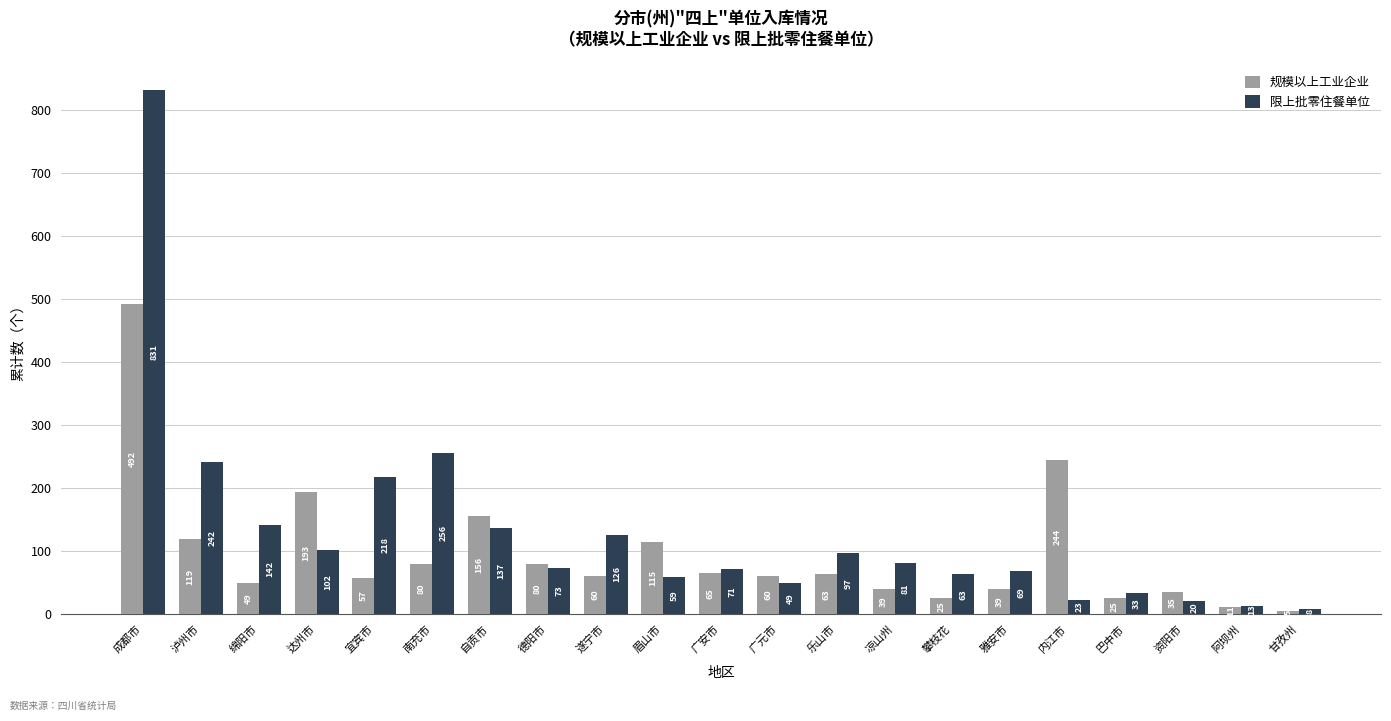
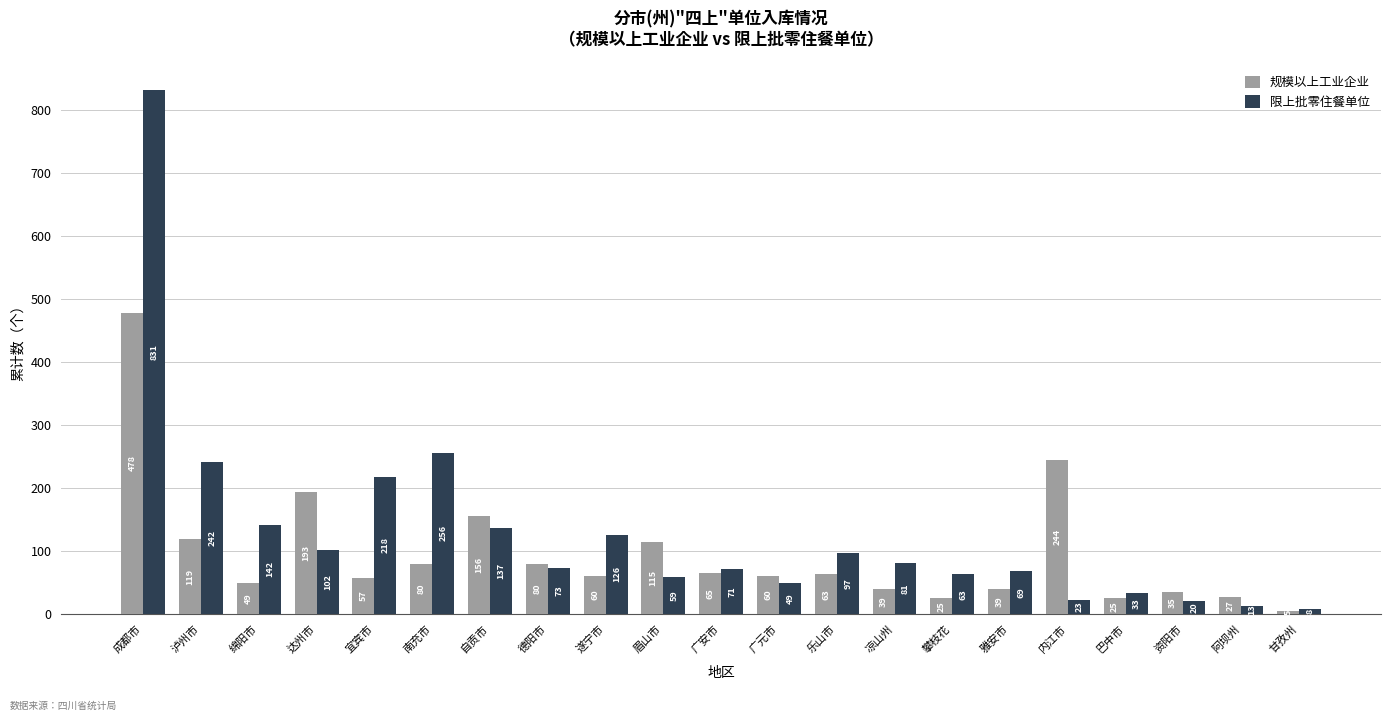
规模以上工业企业, 成都市: 492 -> 478
规模以上工业企业, 阿坝州: 11 -> 27
